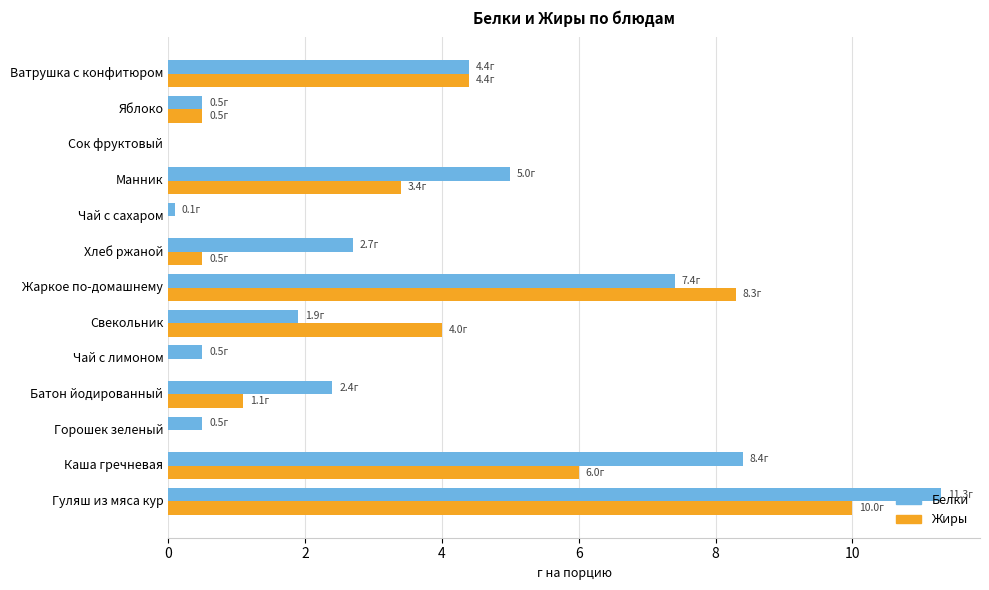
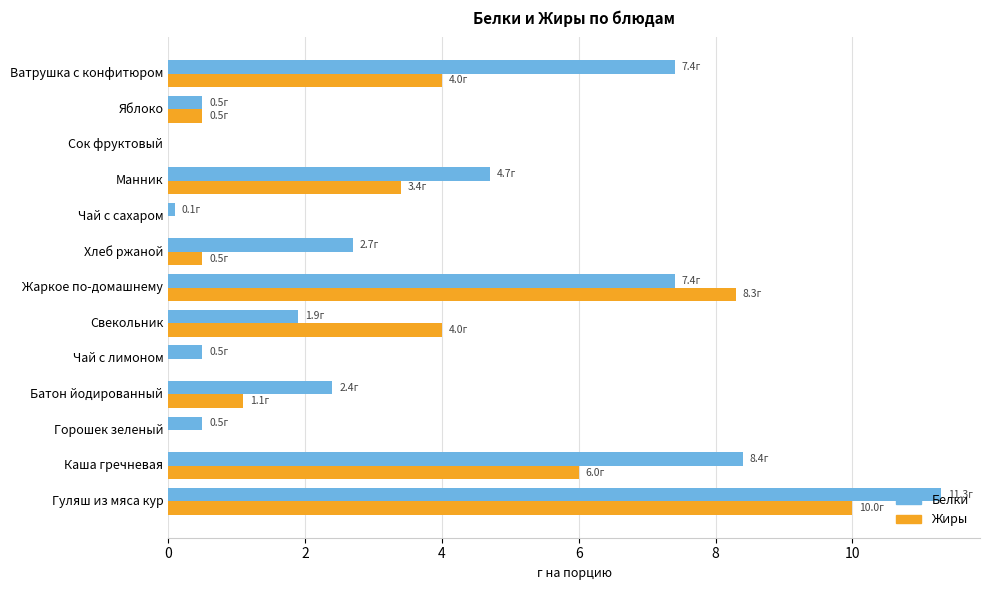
Белки, Ватрушка с конфитюром: 4.4г -> 7.4г
Жиры, Ватрушка с конфитюром: 4.4г -> 4.0г
Белки, Манник: 5.0г -> 4.7г
